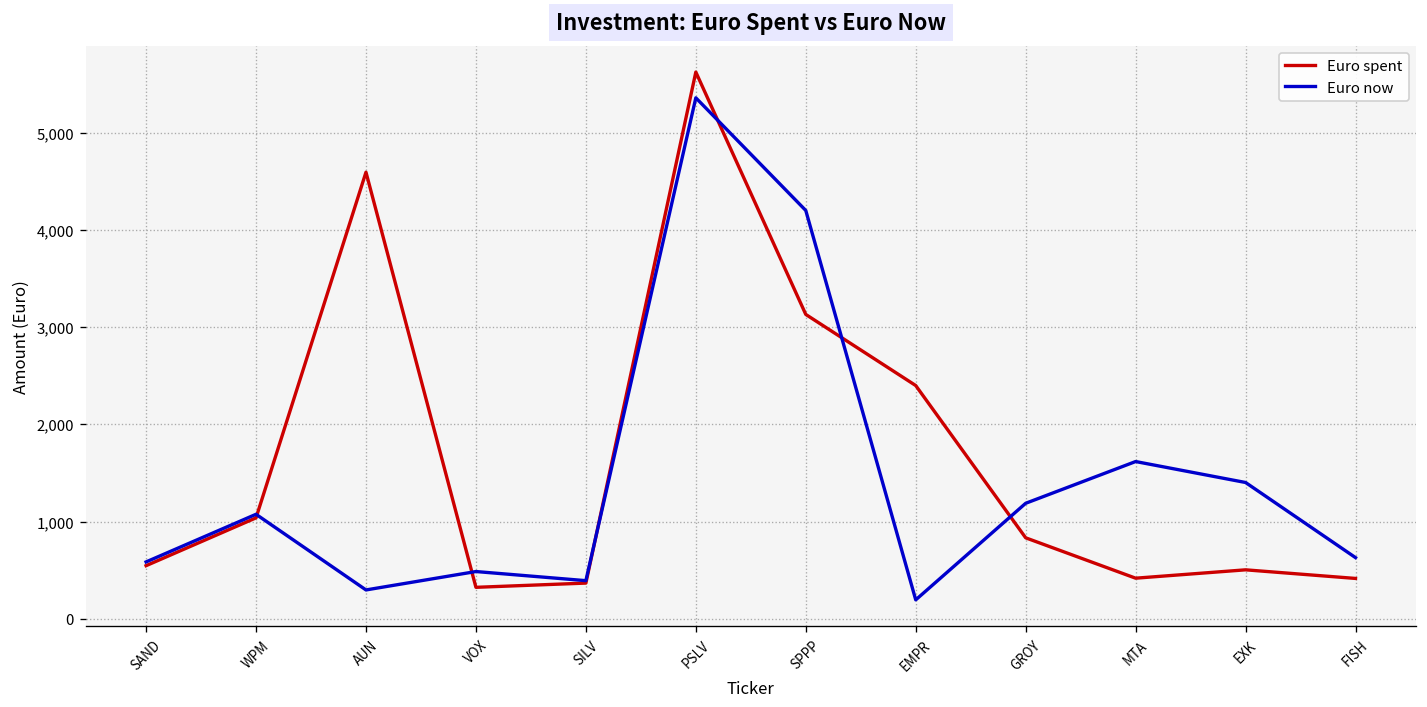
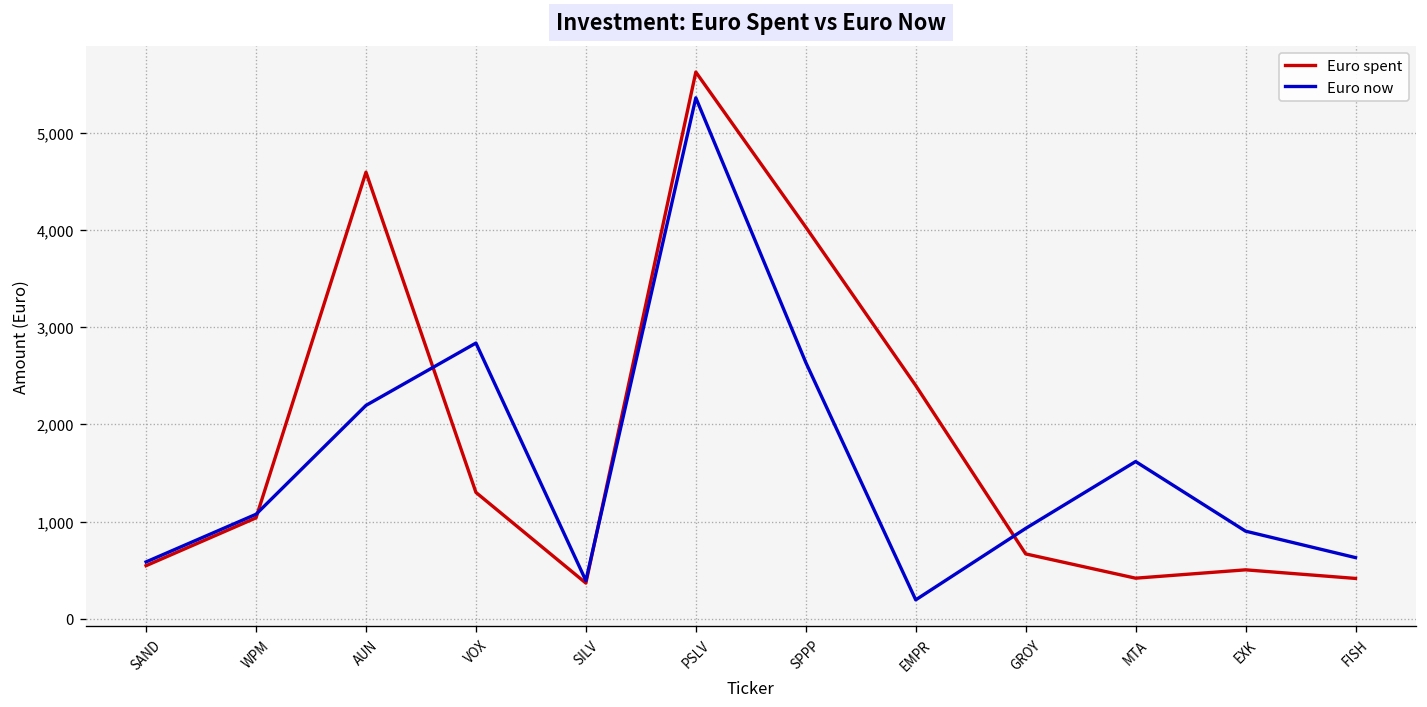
Euro now, AUN: 300 -> 2,200
Euro spent, VOX: 300 -> 1,300
Euro now, VOX: 500 -> 2,800
Euro spent, SPPP: 3,100 -> 4,000
Euro now, SPPP: 4,200 -> 2,600
Euro spent, GROY: 800 -> 700
Euro now, GROY: 1,200 -> 900
Euro now, EXK: 1,400 -> 900
